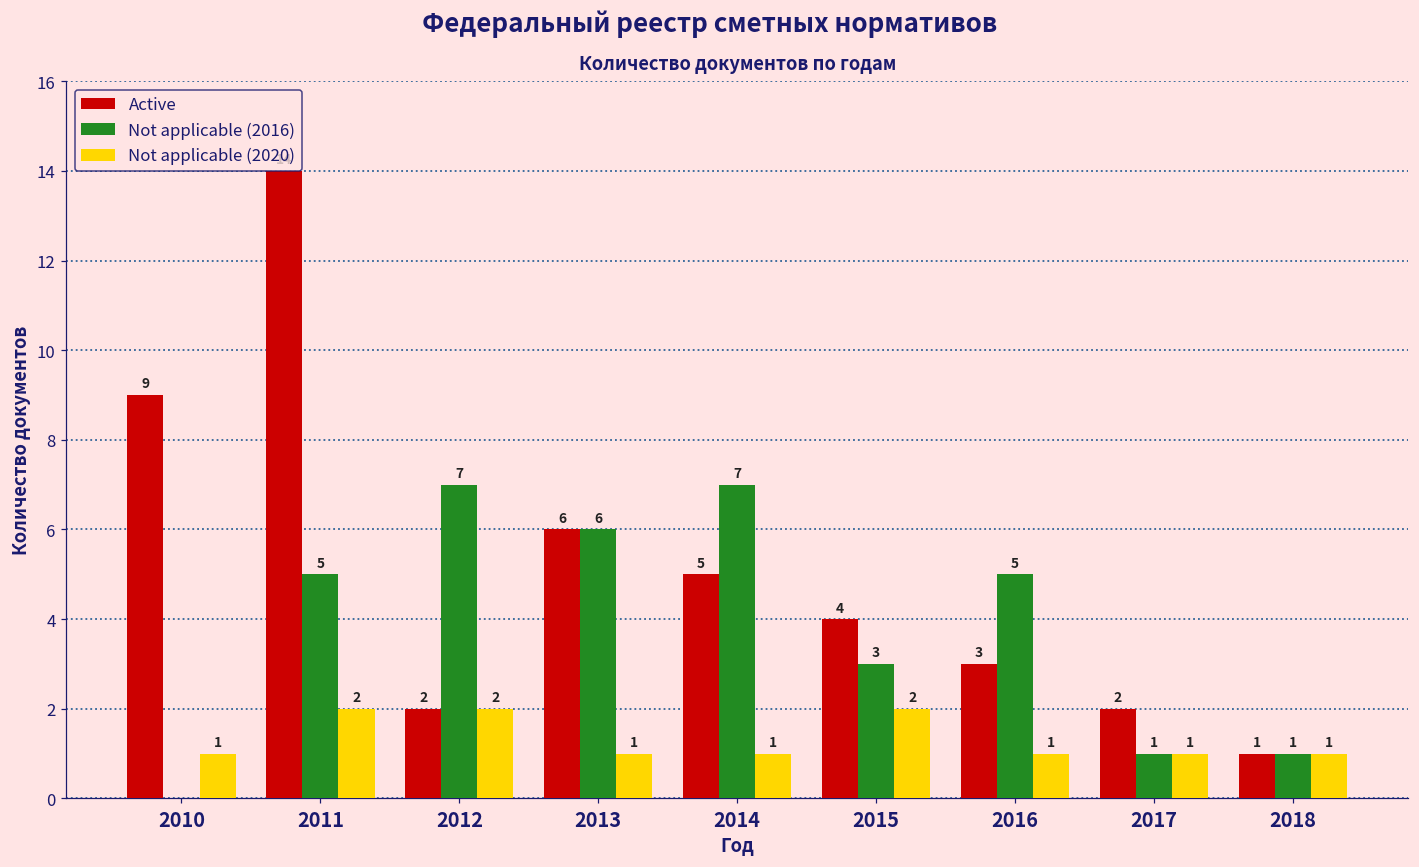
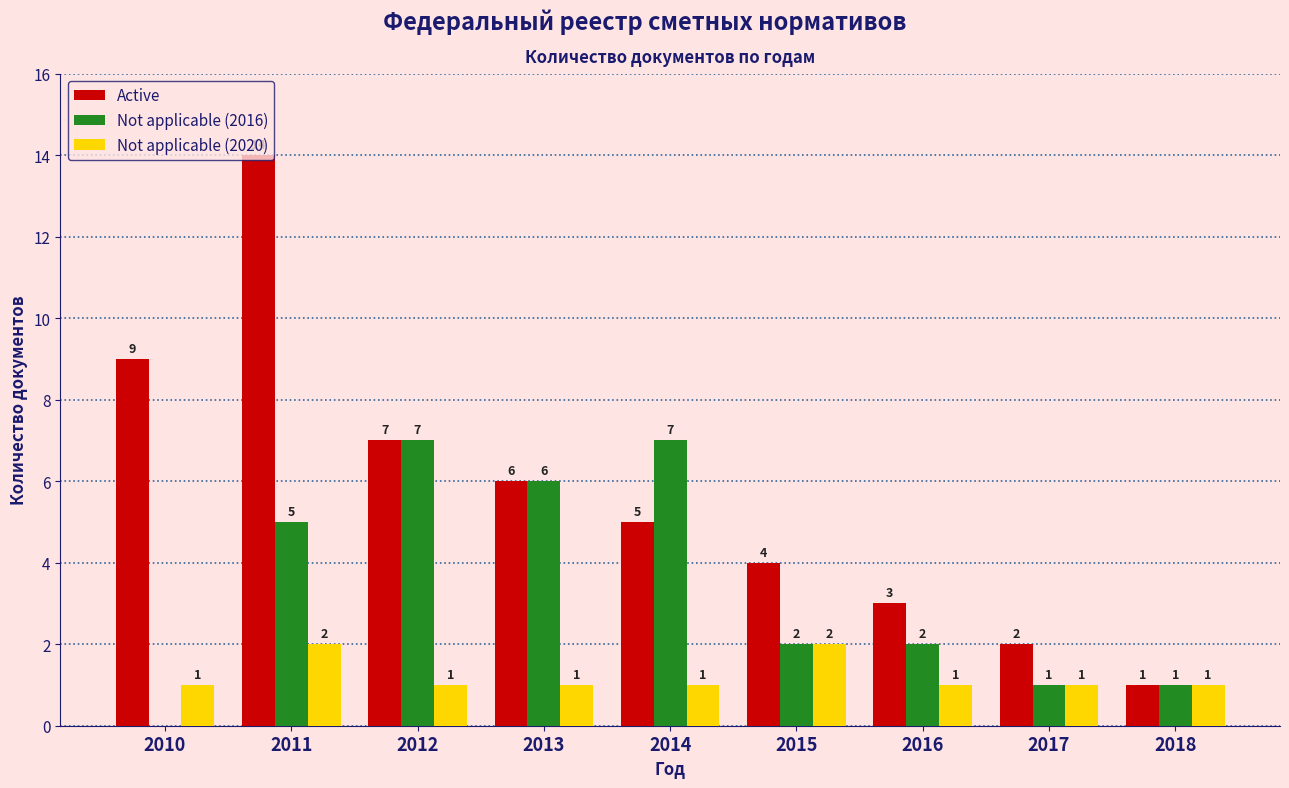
Active, 2012: 2 -> 7
Not applicable (2020), 2012: 2 -> 1
Not applicable (2016), 2015: 3 -> 2
Not applicable (2016), 2016: 5 -> 2
